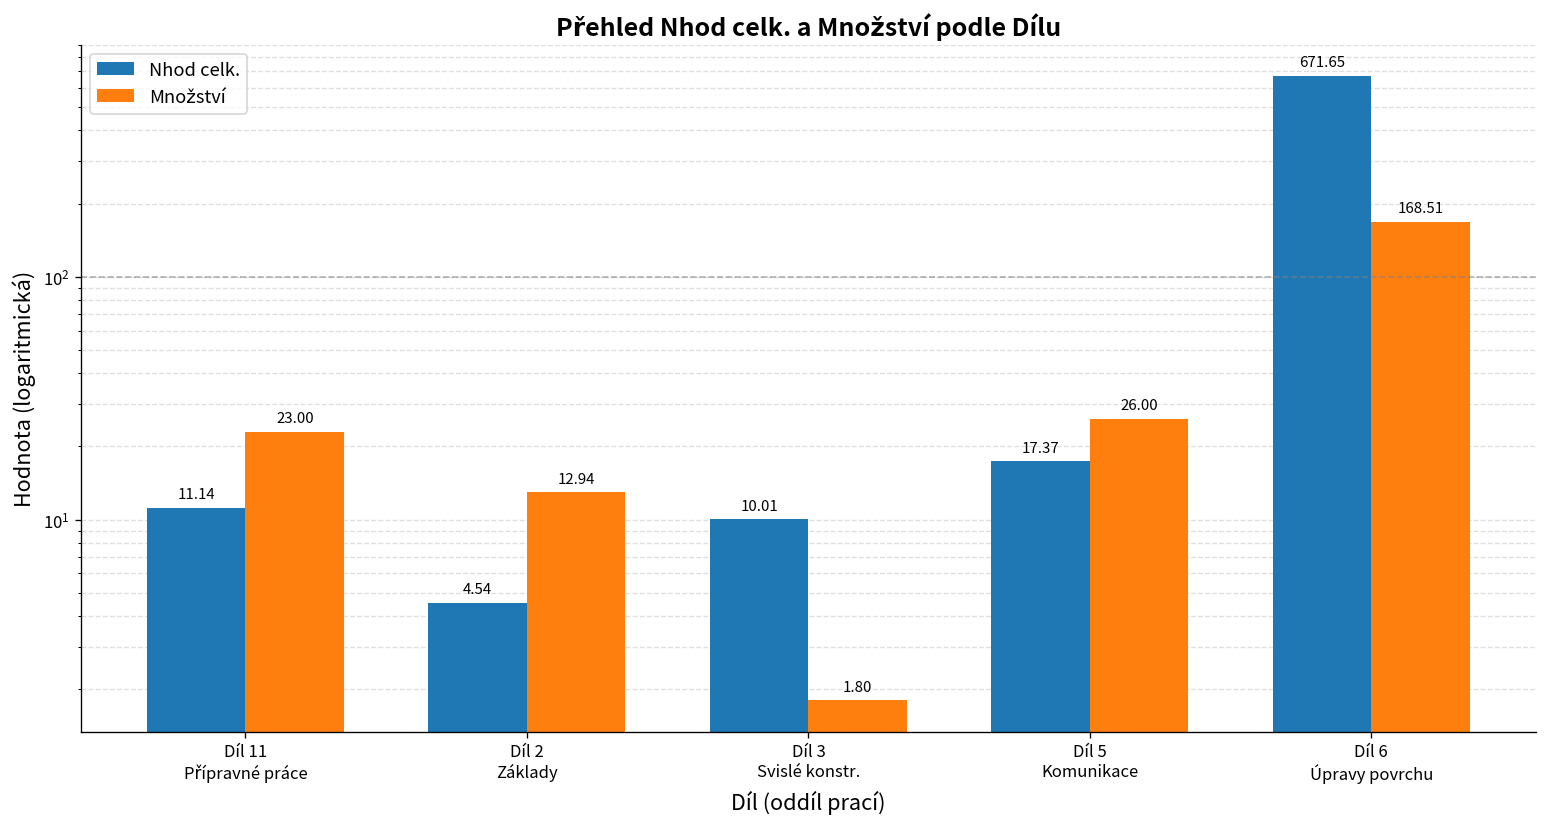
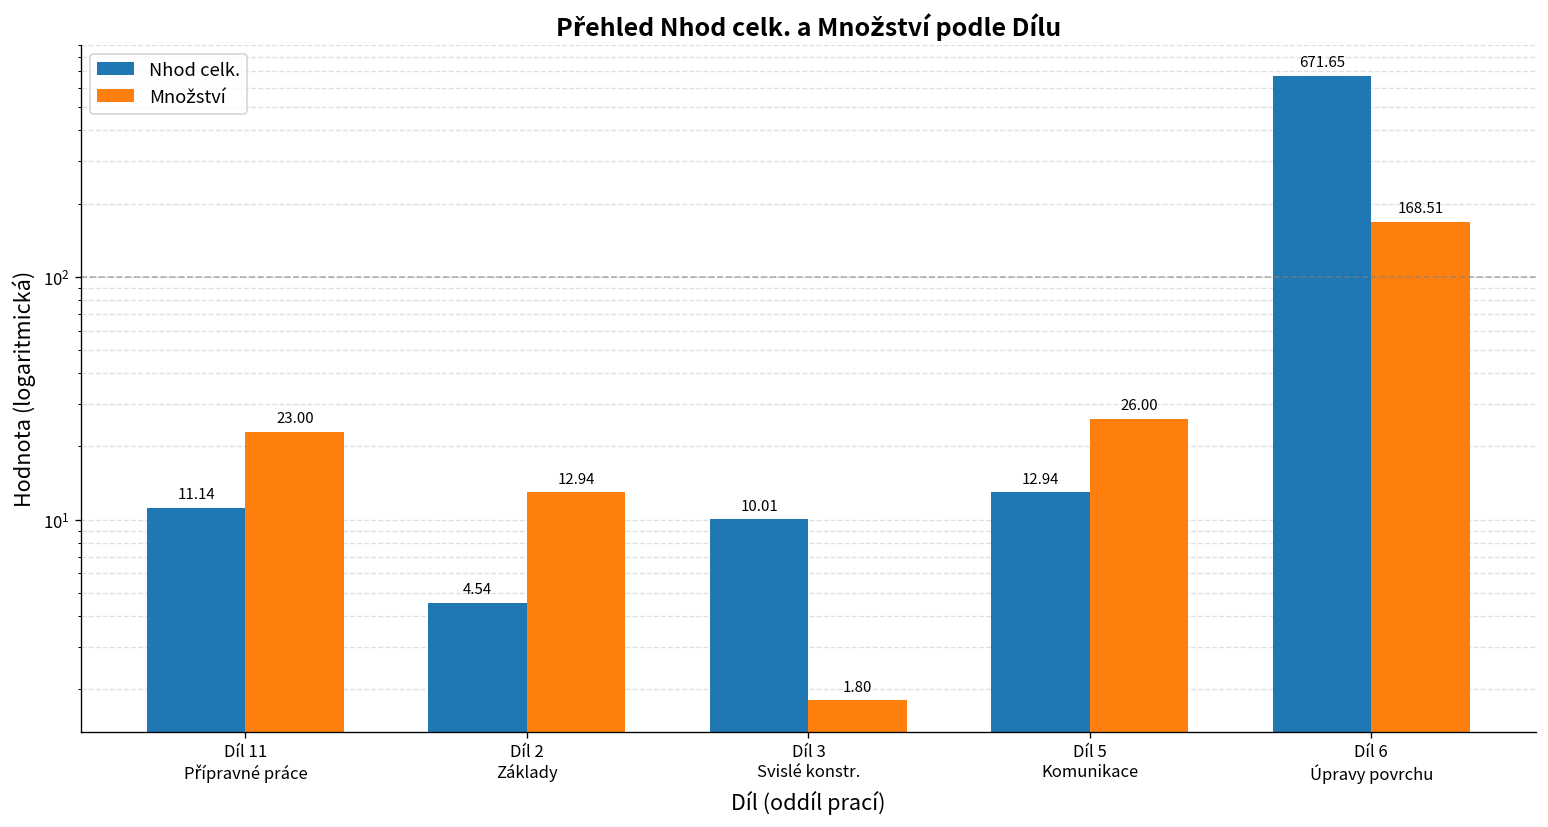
Nhod celk., Díl 5 Komunikace: 17.37 -> 12.94
